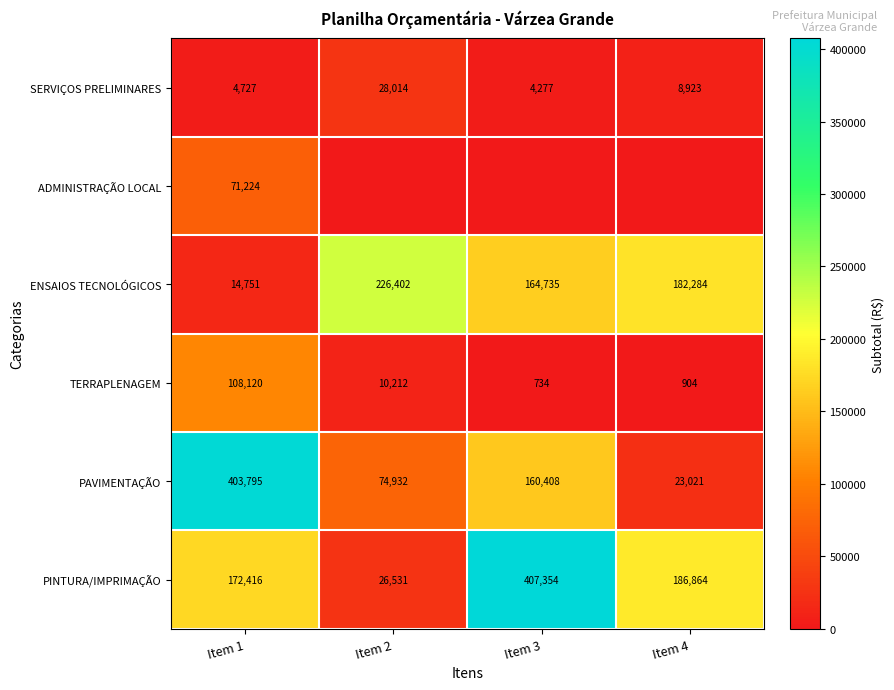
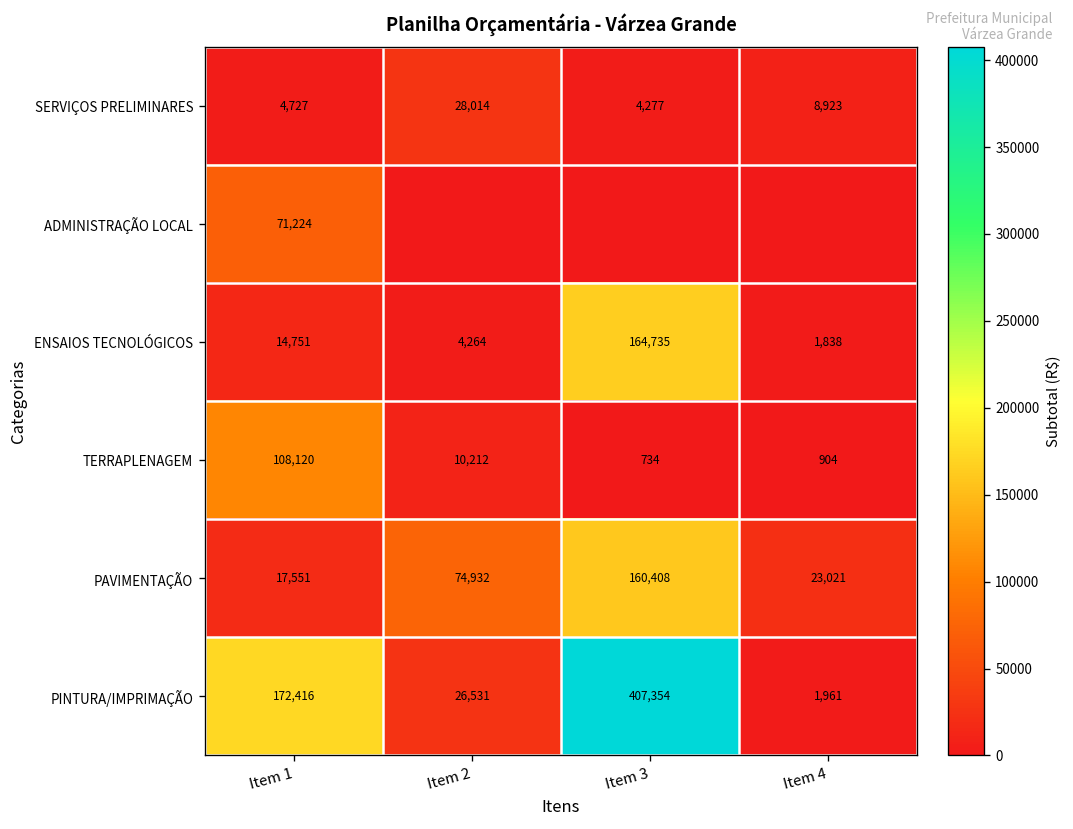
ENSAIOS TECNOLÓGICOS, Item 2: 226,402 -> 4,264
ENSAIOS TECNOLÓGICOS, Item 4: 182,284 -> 1,838
PAVIMENTAÇÃO, Item 1: 403,795 -> 17,551
PINTURA/IMPRIMAÇÃO, Item 4: 186,864 -> 1,961
